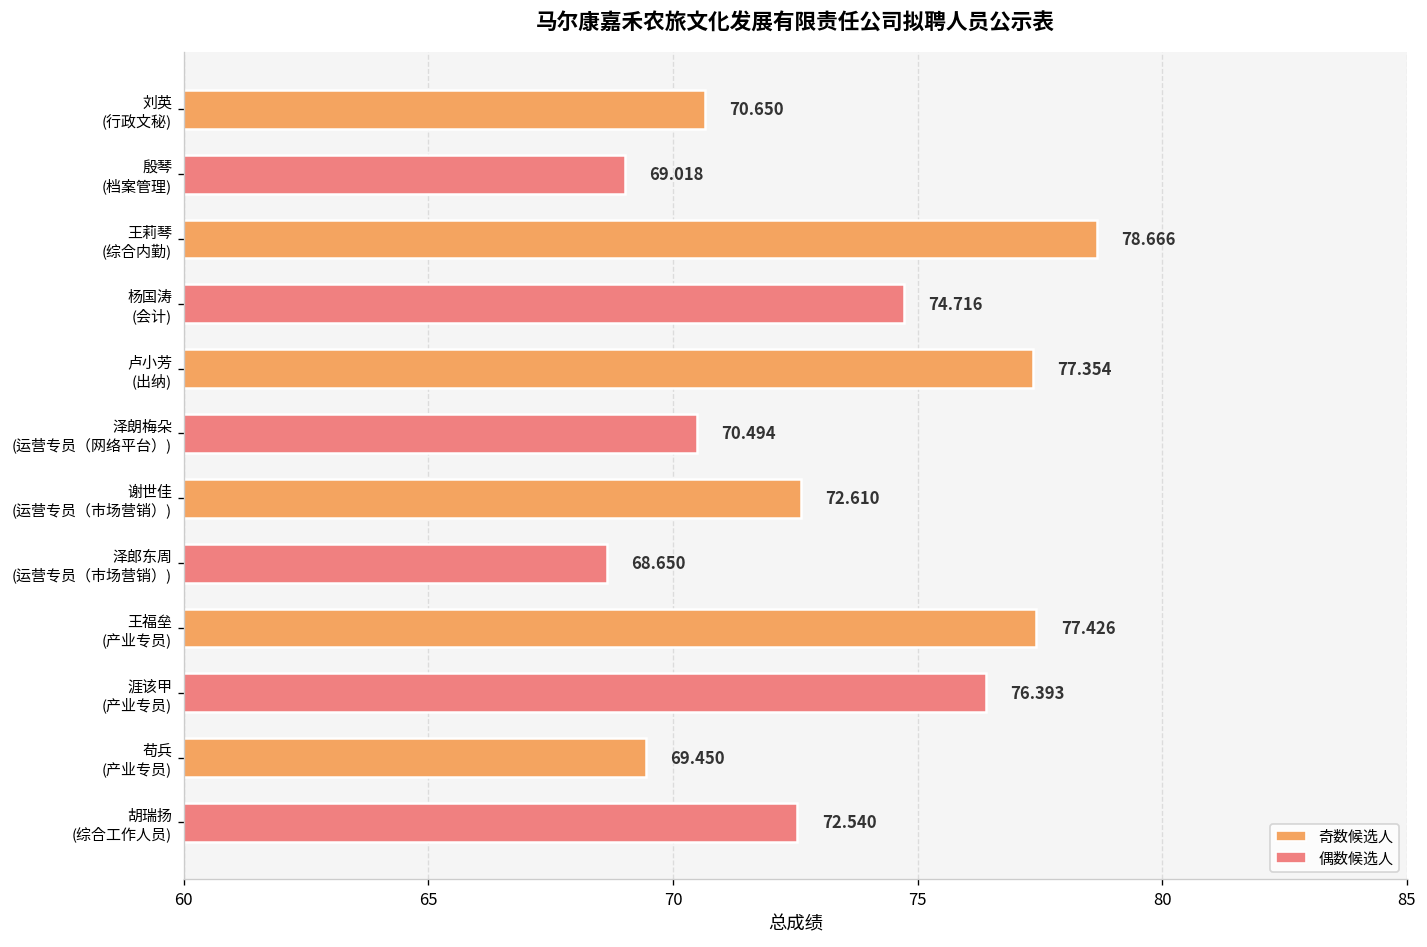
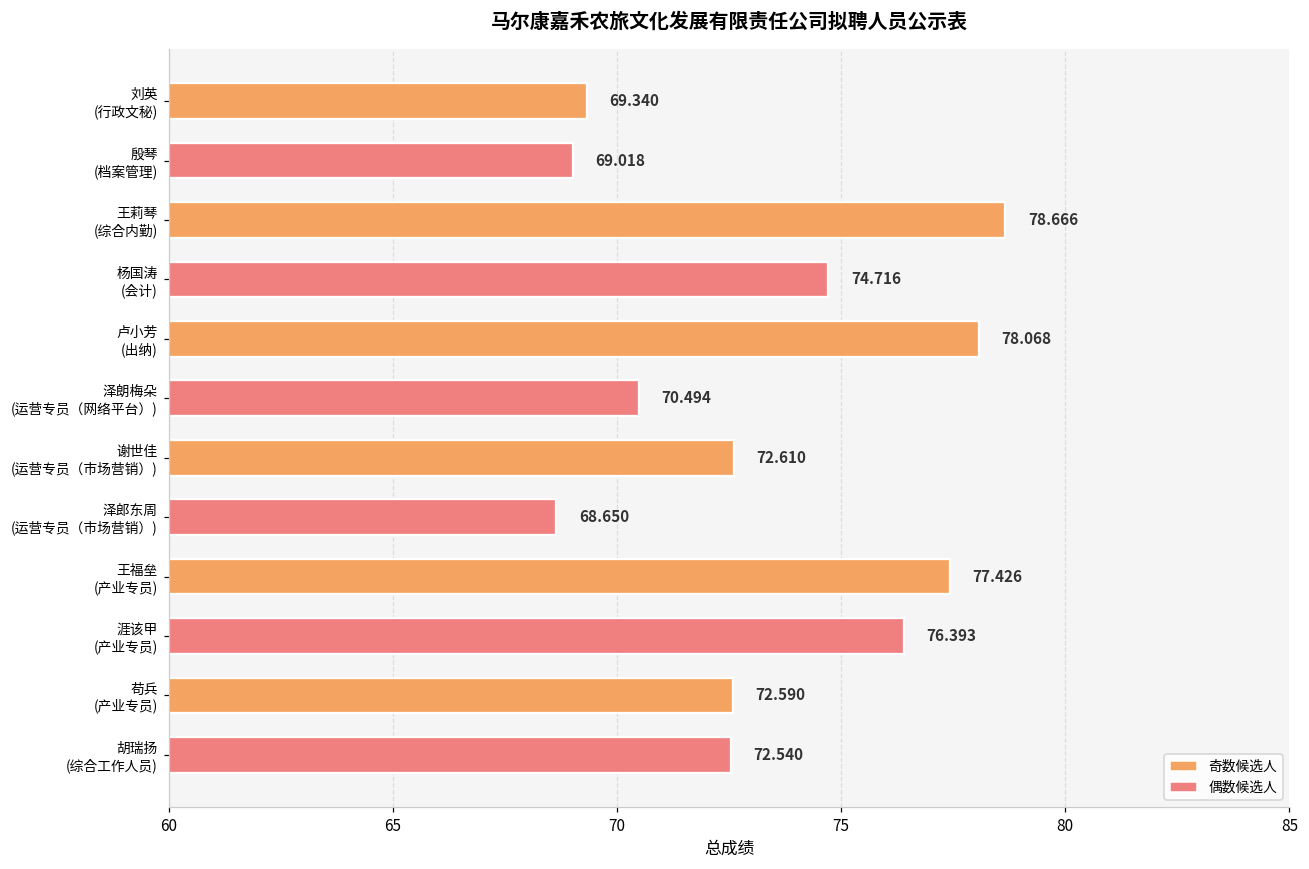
刘英 (行政文秘): 70.650 -> 69.340
卢小芳 (出纳): 77.354 -> 78.068
苟兵 (产业专员): 69.450 -> 72.590
